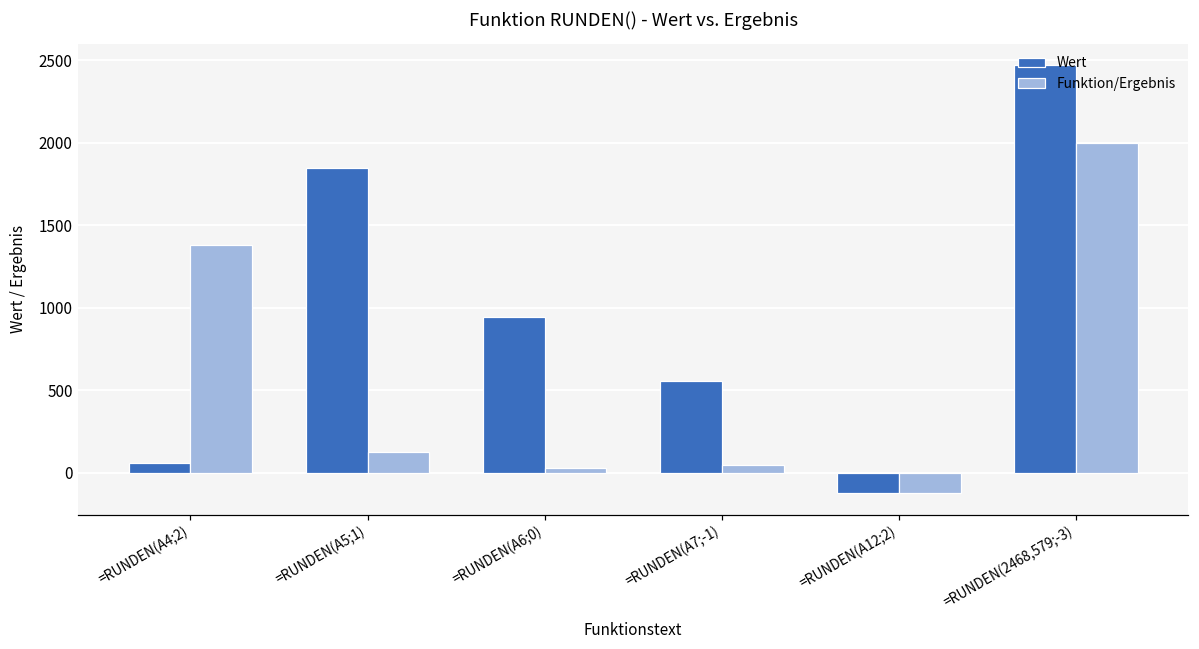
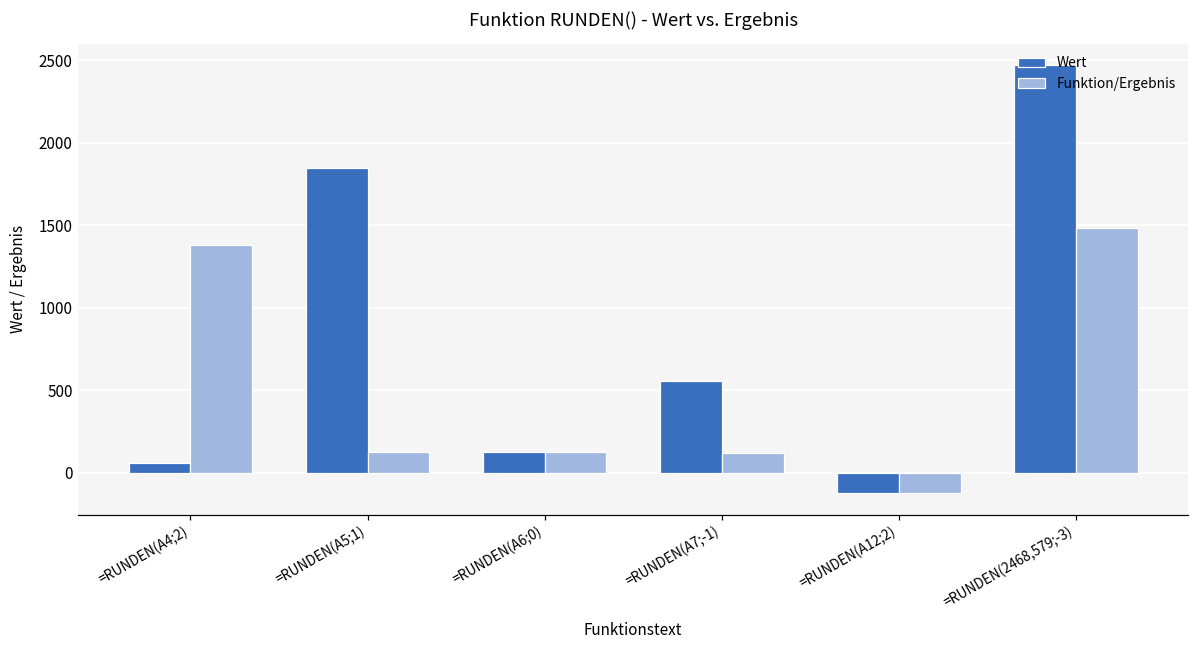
Wert, =RUNDEN(A6;0): 940 -> 120
Funktion/Ergebnis, =RUNDEN(A6;0): 30 -> 120
Funktion/Ergebnis, =RUNDEN(A7;-1): 50 -> 120
Funktion/Ergebnis, =RUNDEN(2468,579;-3): 2000 -> 1480
